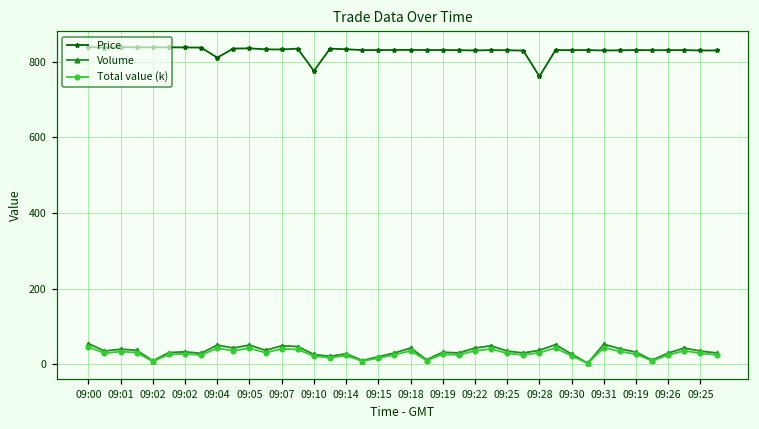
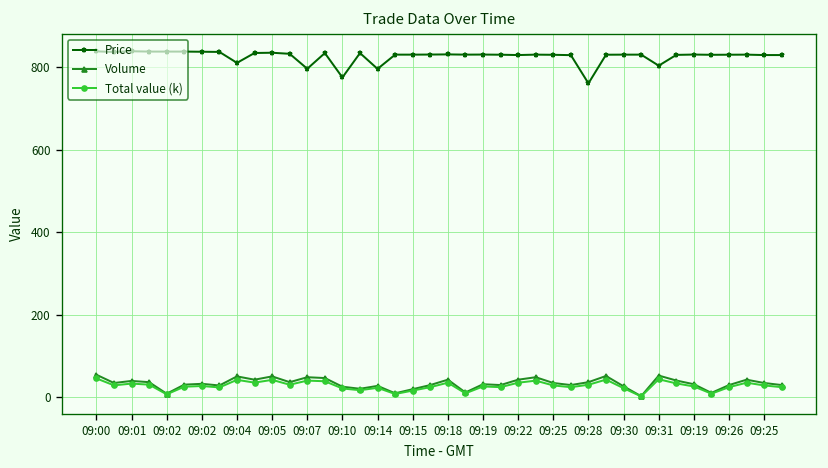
Price, 09:07: 830 -> 800
Price, 09:14: 830 -> 800
Price, 09:31: 830 -> 800
